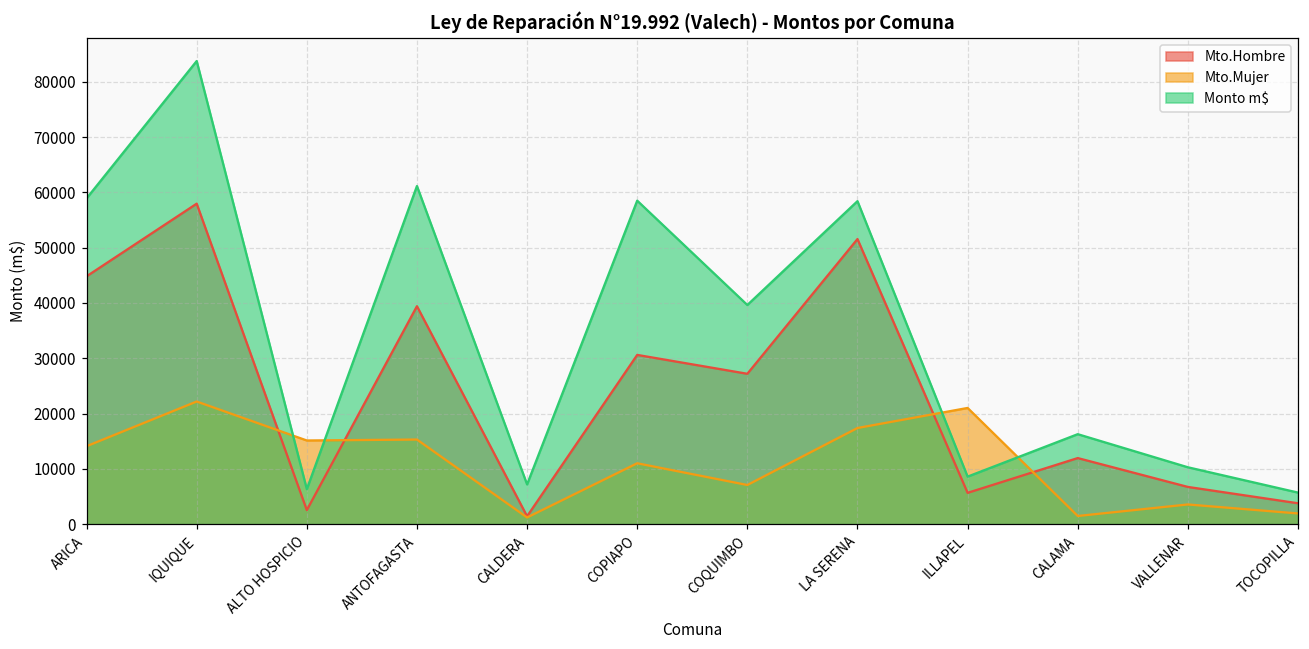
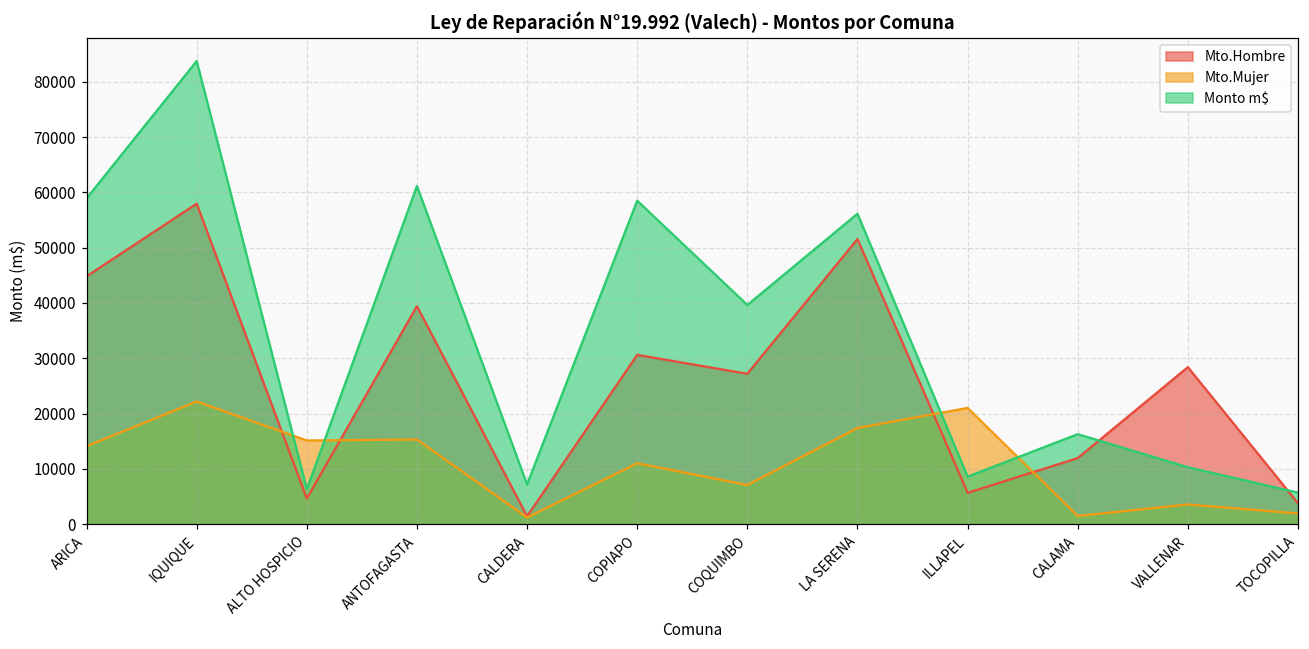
Mto.Hombre, ALTO HOSPICIO: 3000 -> 5000
Monto m$, LA SERENA: 58000 -> 56000
Mto.Hombre, VALLENAR: 7000 -> 28000
